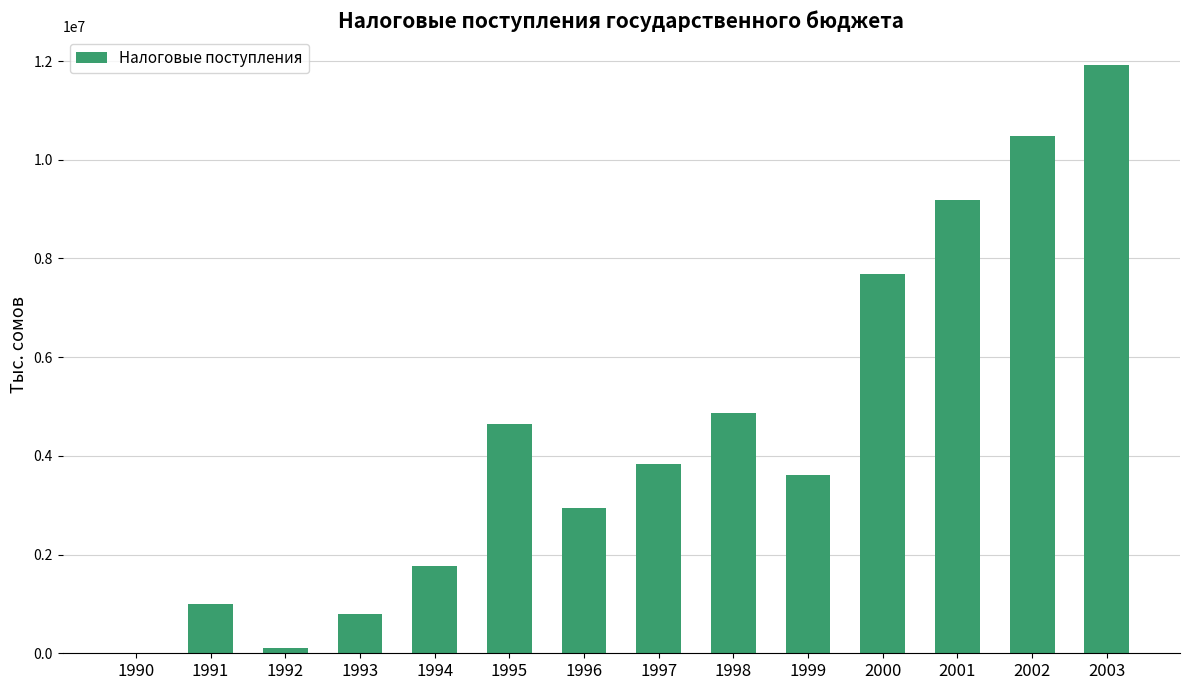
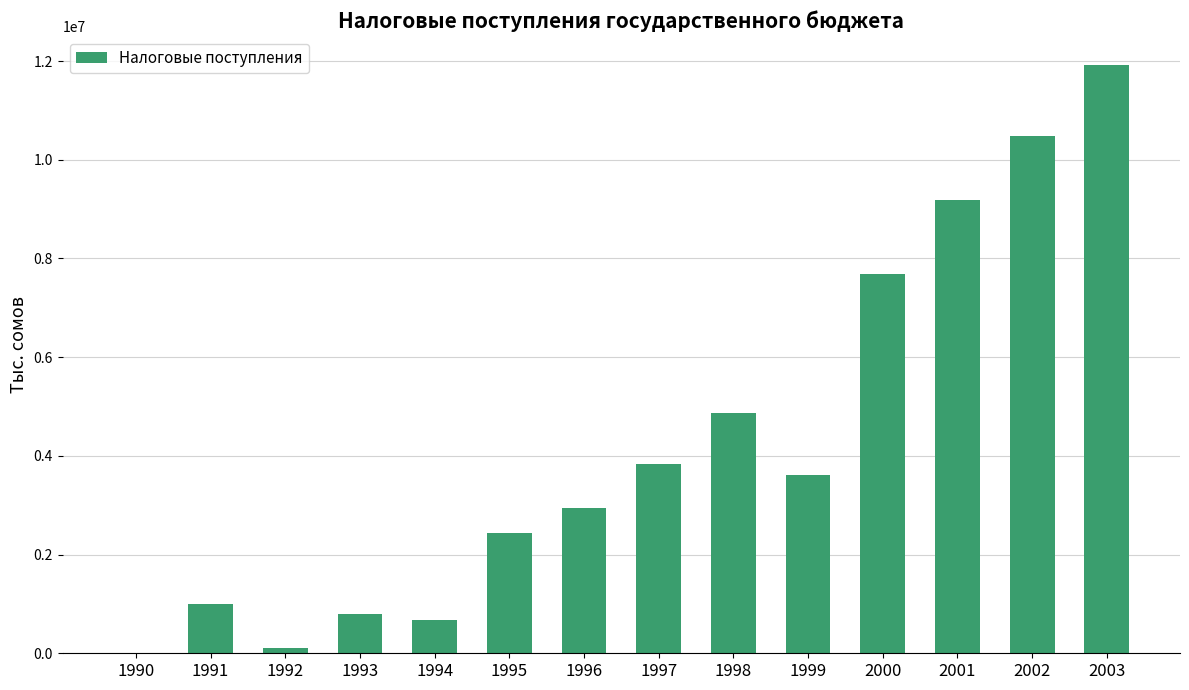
1994: 1800000 -> 700000
1995: 4600000 -> 2400000
